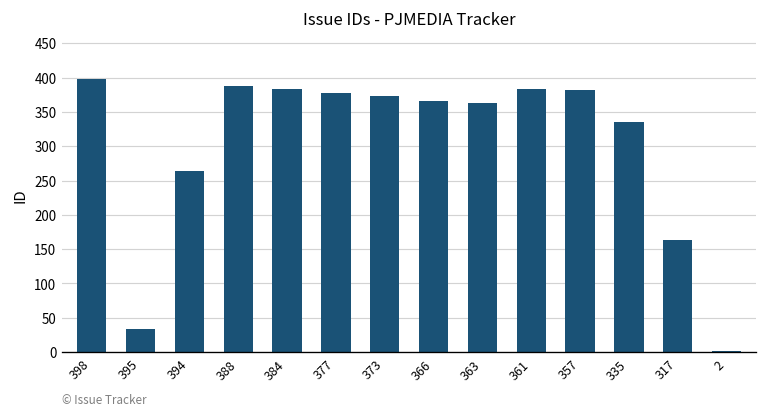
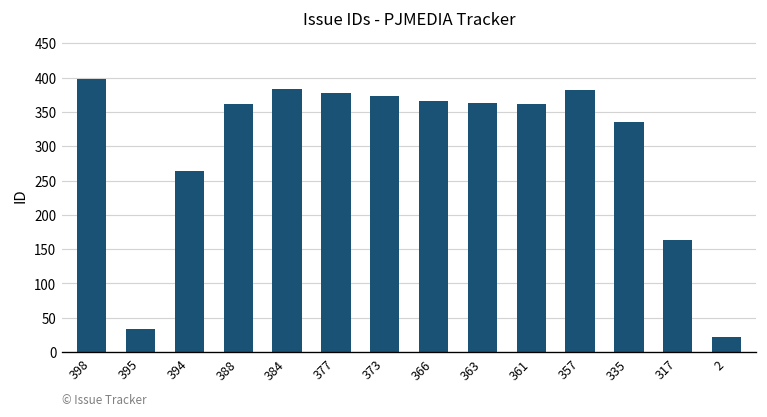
388: 390 -> 360
361: 380 -> 360
2: 0 -> 20
